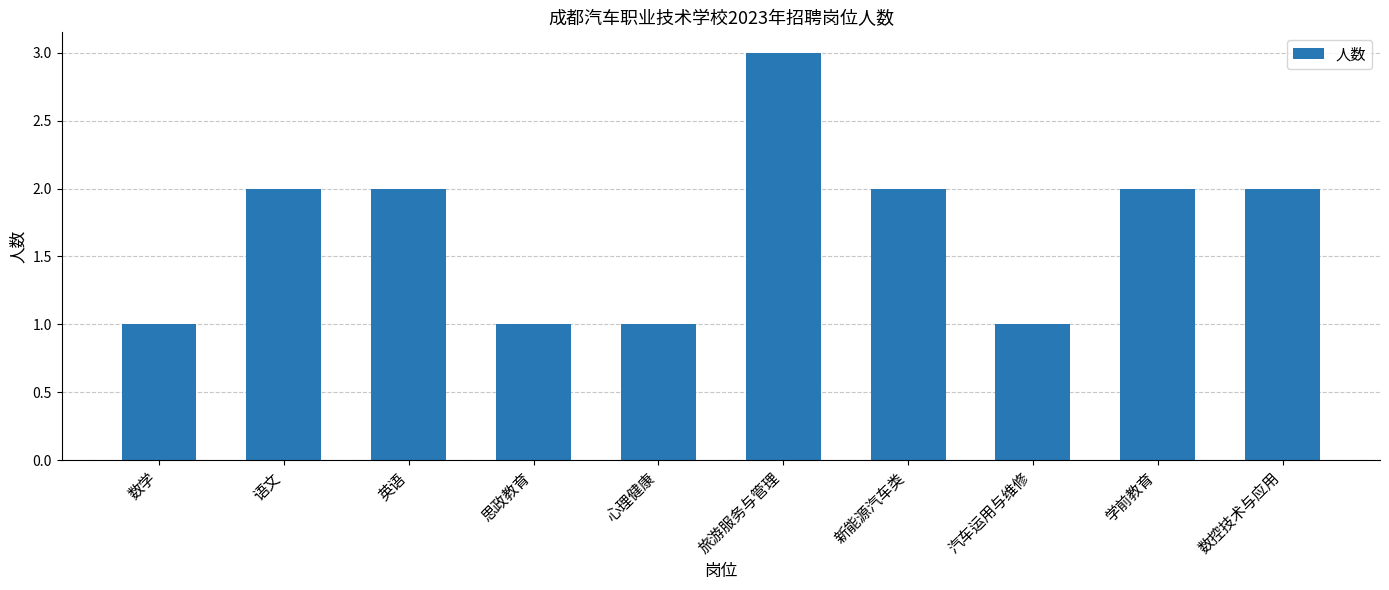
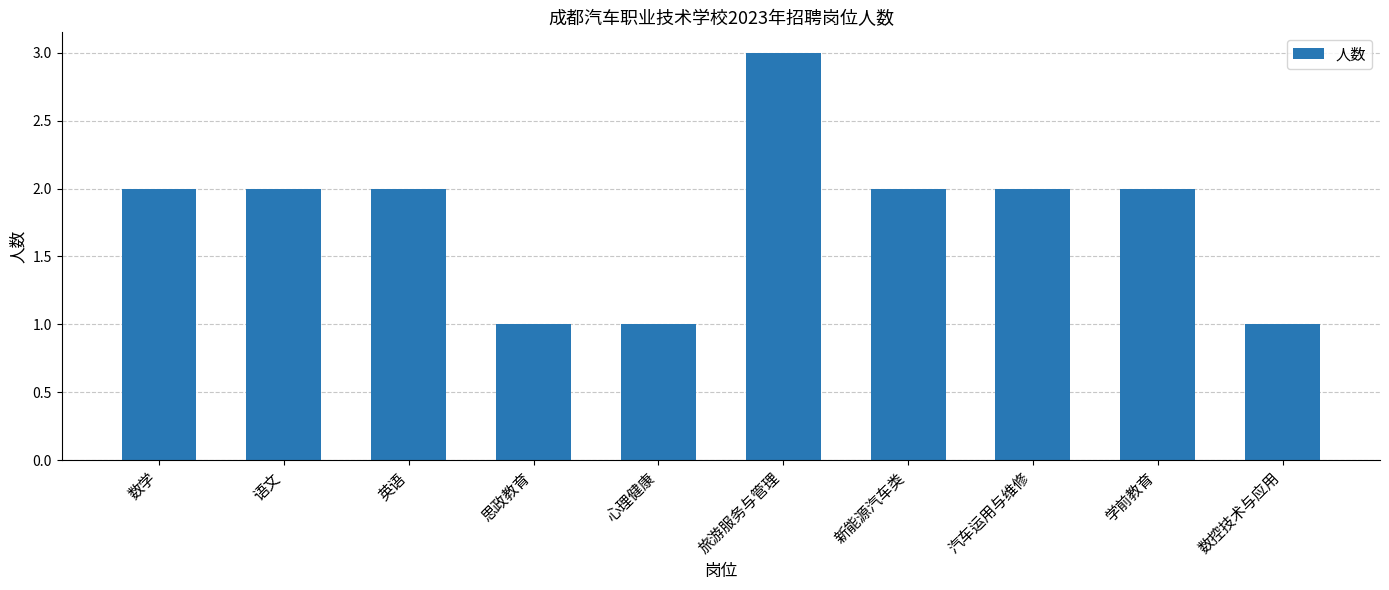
数学: 1 -> 2
汽车运用与维修: 1 -> 2
数控技术与应用: 2 -> 1
